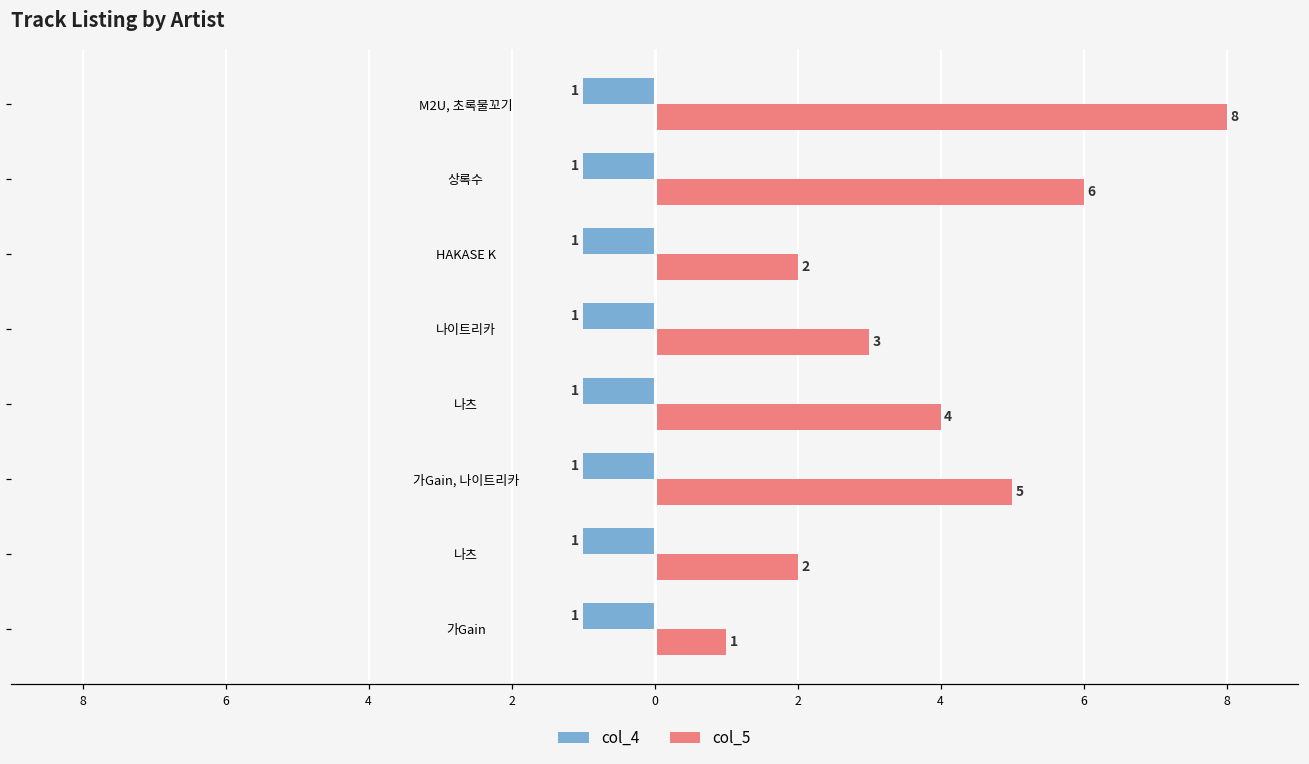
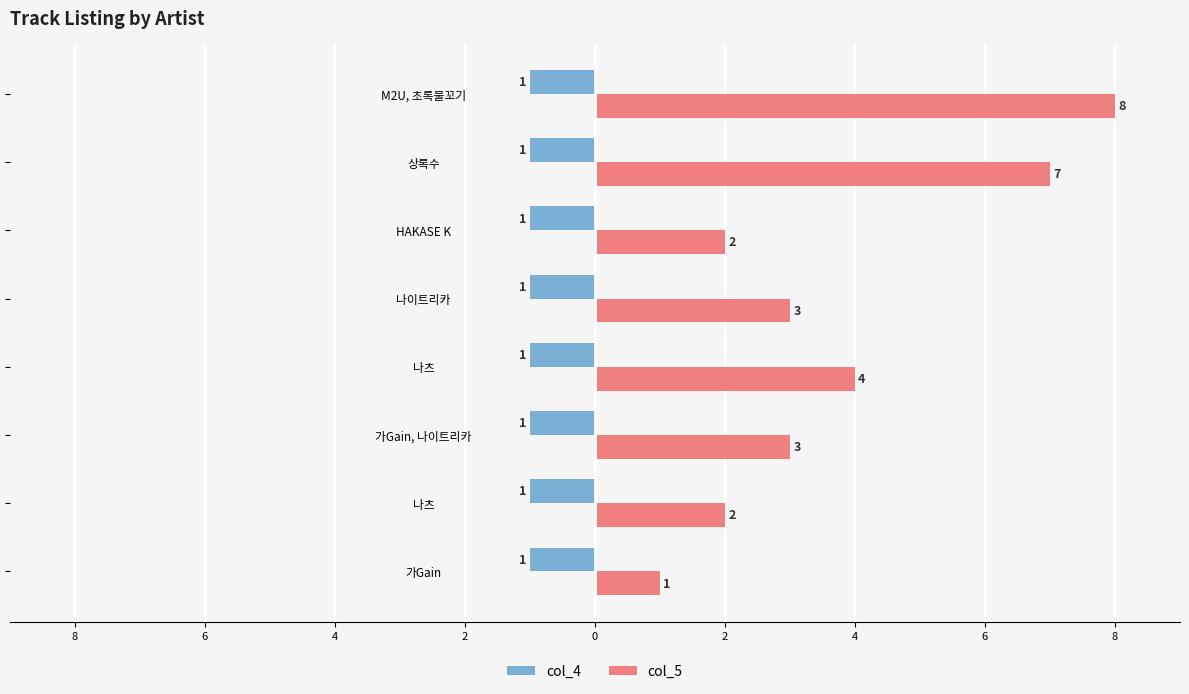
col_5, 상록수: 6 -> 7
col_5, 가Gain, 나이트리카: 5 -> 3
